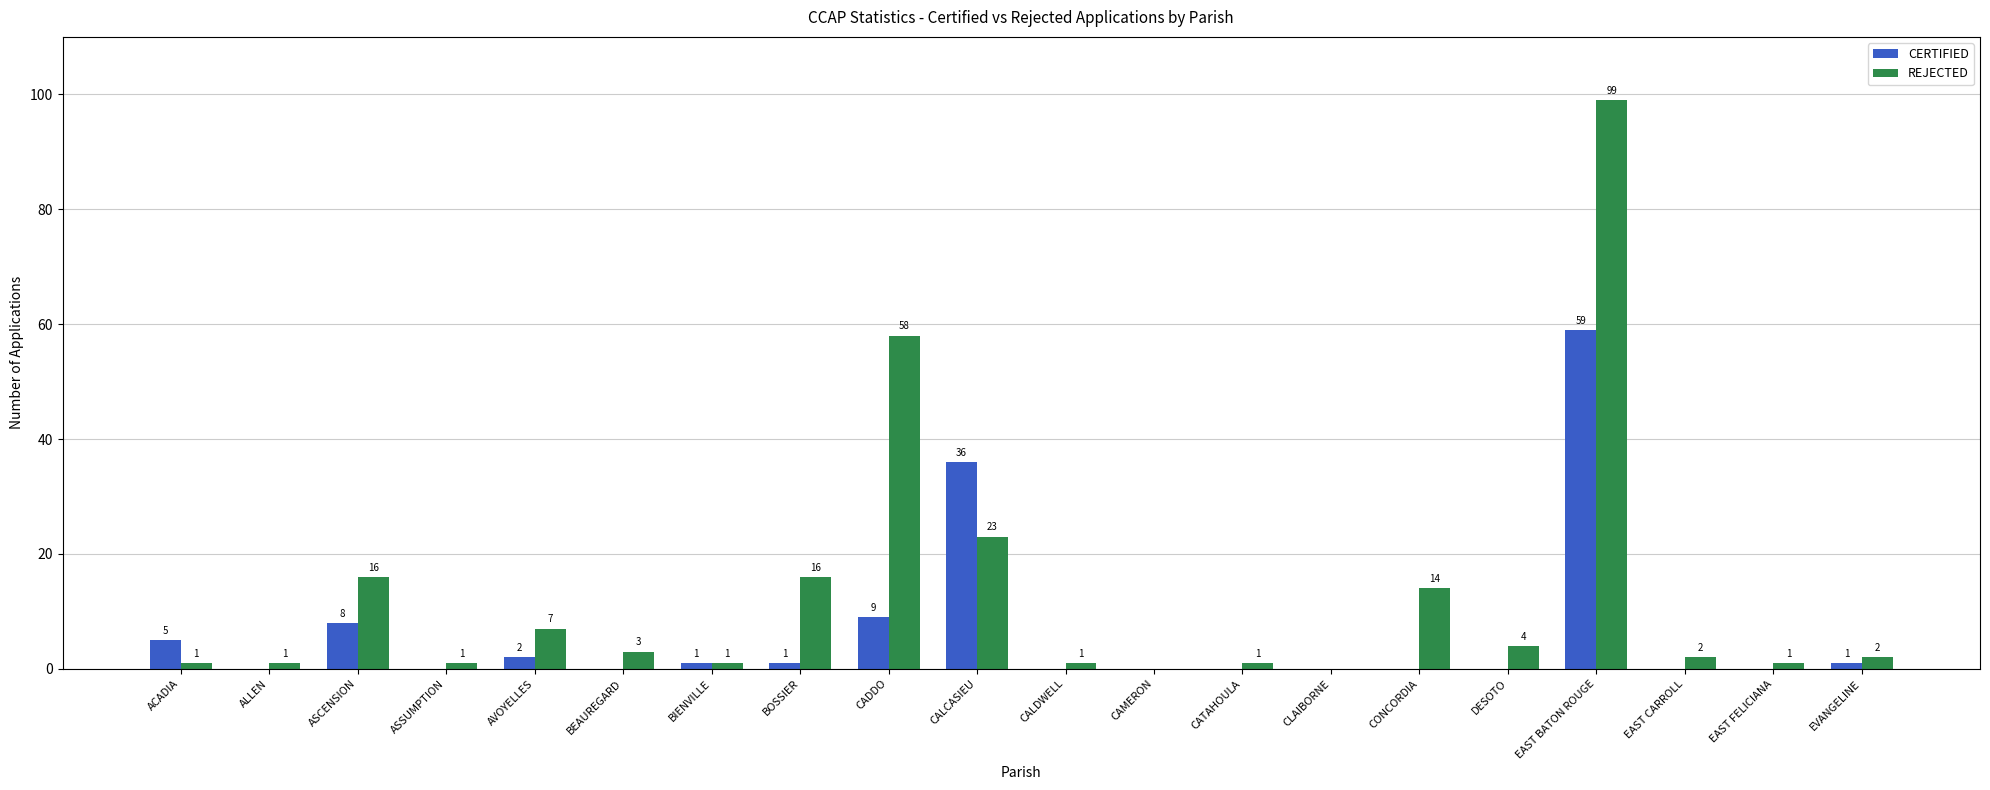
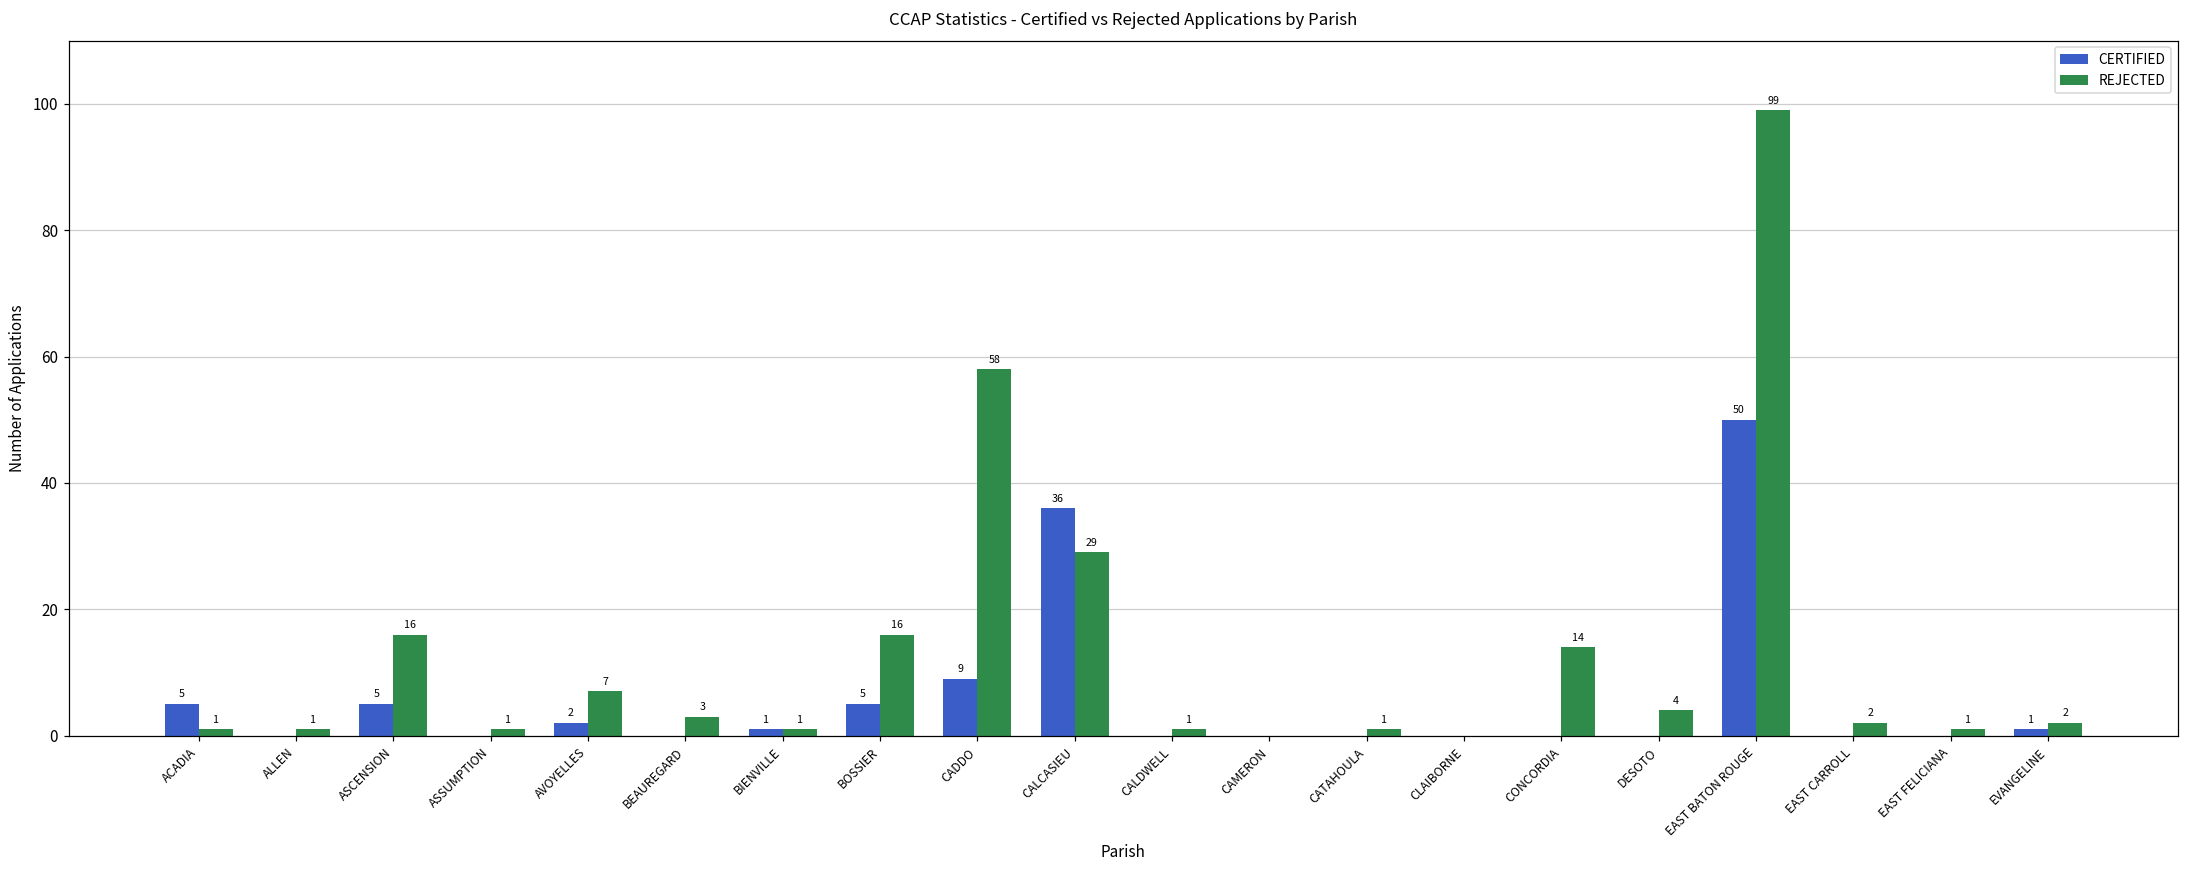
CERTIFIED, ASCENSION: 8 -> 5
CERTIFIED, BOSSIER: 1 -> 5
REJECTED, CALCASIEU: 23 -> 29
CERTIFIED, EAST BATON ROUGE: 59 -> 50
